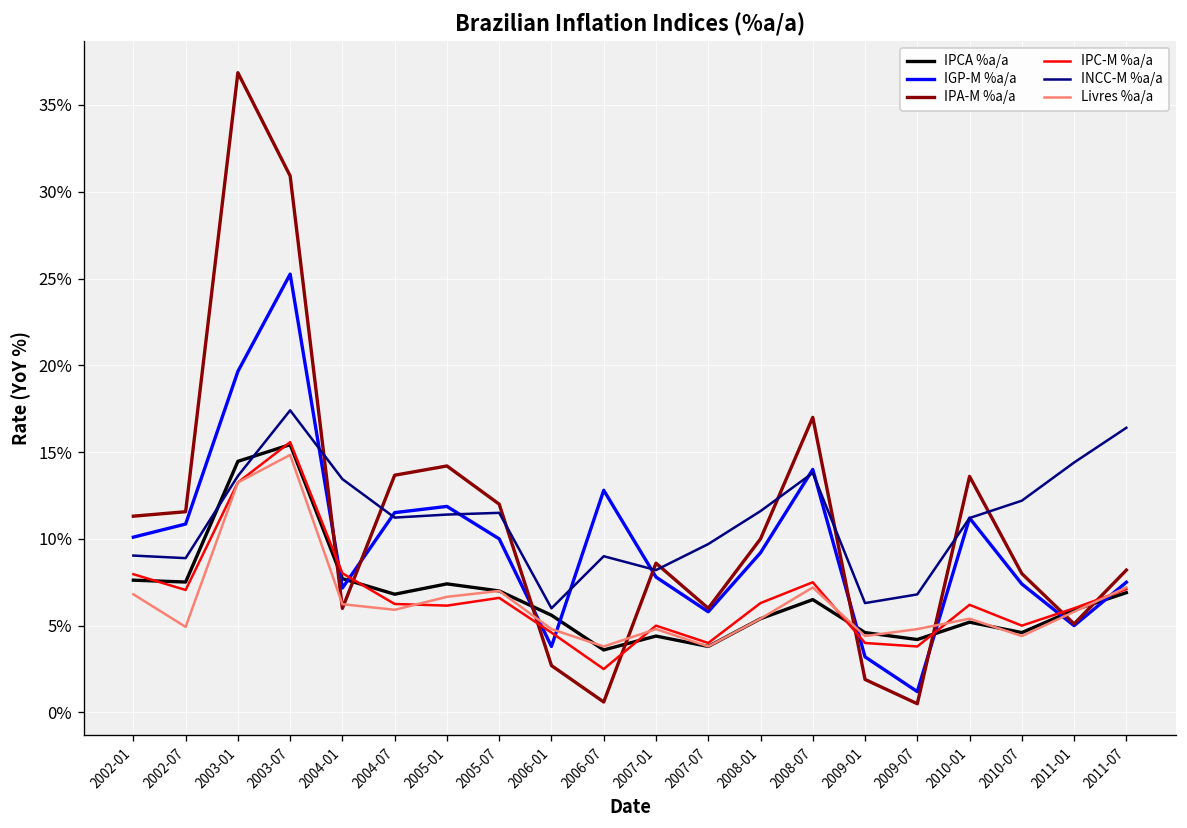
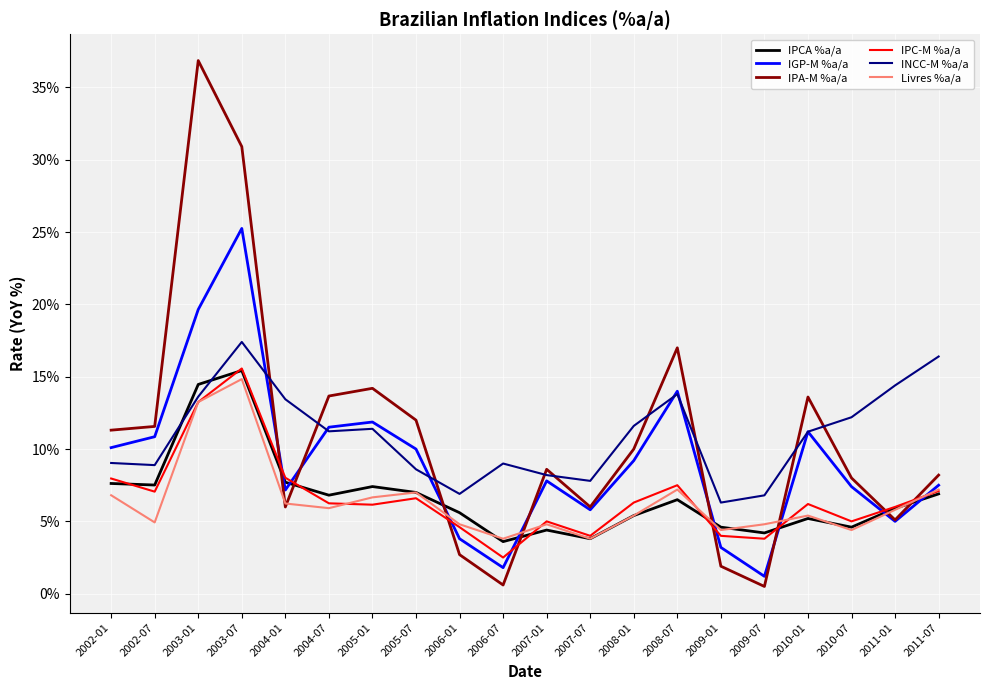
INCC-M %a/a, 2005-07: 11.5% -> 8.6%
INCC-M %a/a, 2006-01: 6.0% -> 6.9%
IGP-M %a/a, 2006-07: 12.8% -> 1.8%
INCC-M %a/a, 2007-07: 9.7% -> 7.8%
